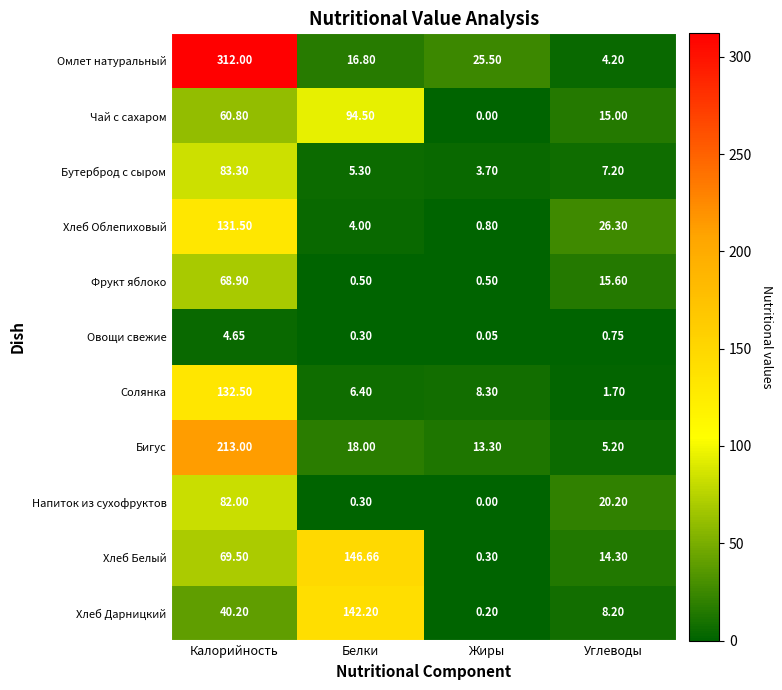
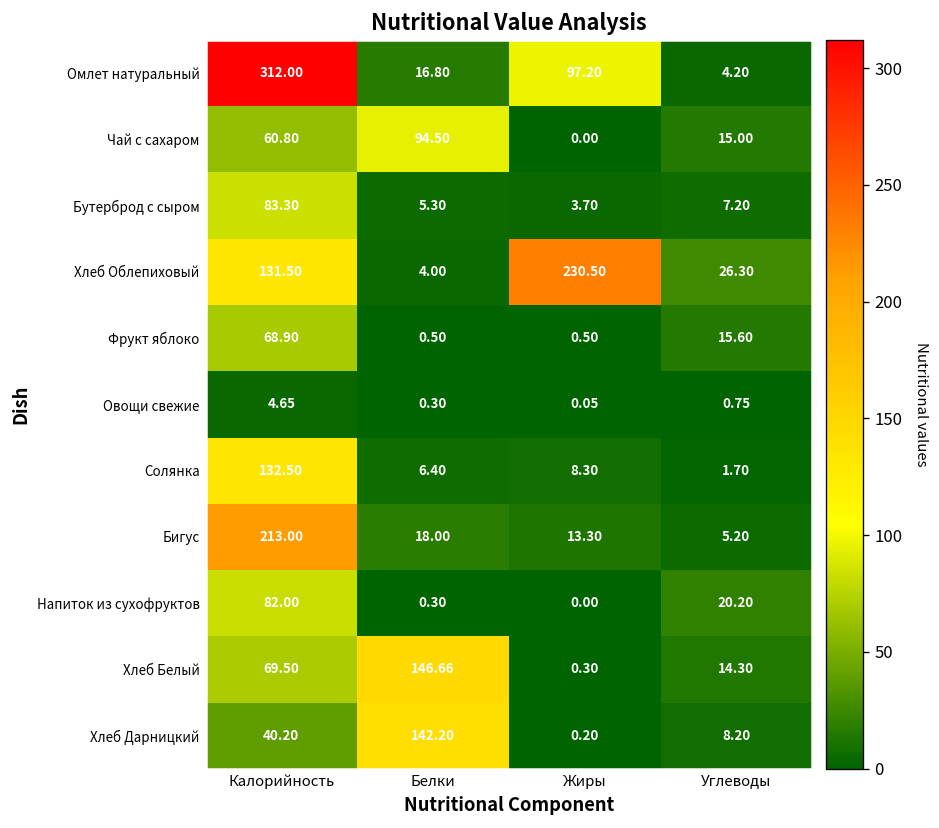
Омлет натуральный, Жиры: 25.50 -> 97.20
Хлеб Облепиховый, Жиры: 0.80 -> 230.50
